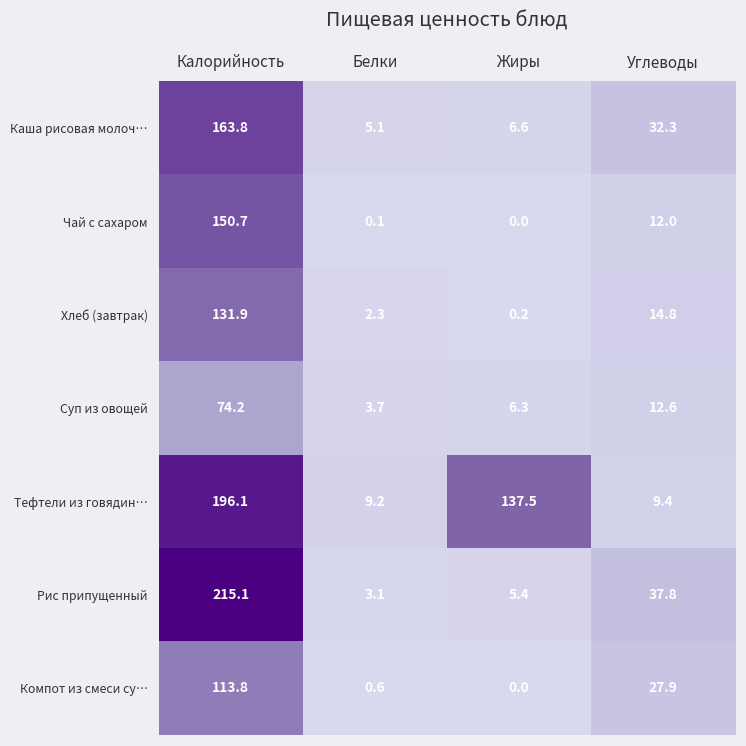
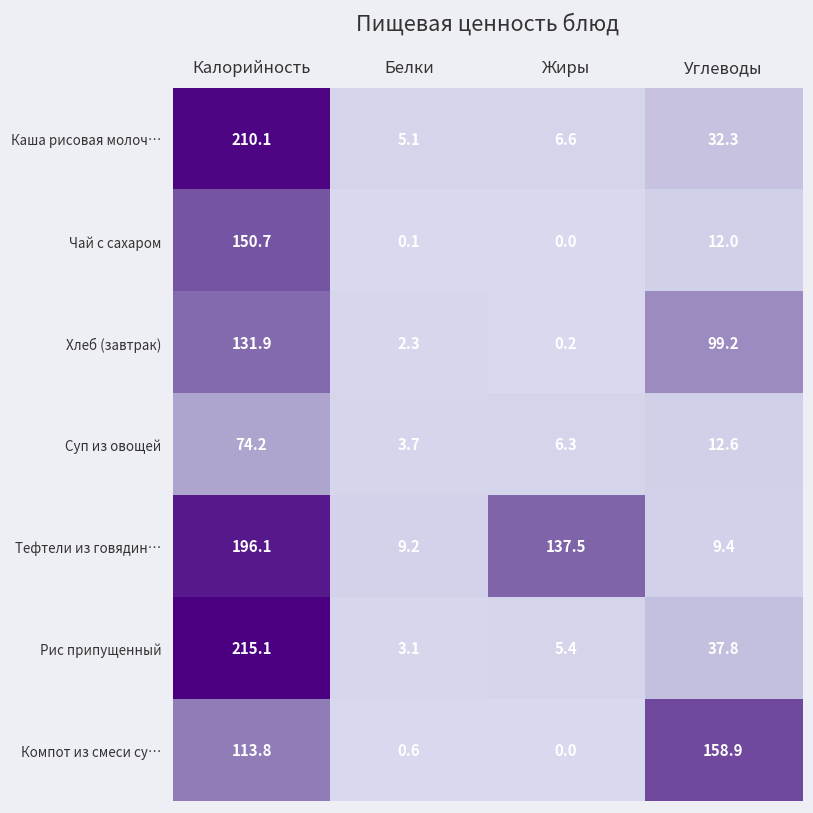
Каша рисовая молоч…, Калорийность: 163.8 -> 210.1
Хлеб (завтрак), Углеводы: 14.8 -> 99.2
Компот из смеси су…, Углеводы: 27.9 -> 158.9
